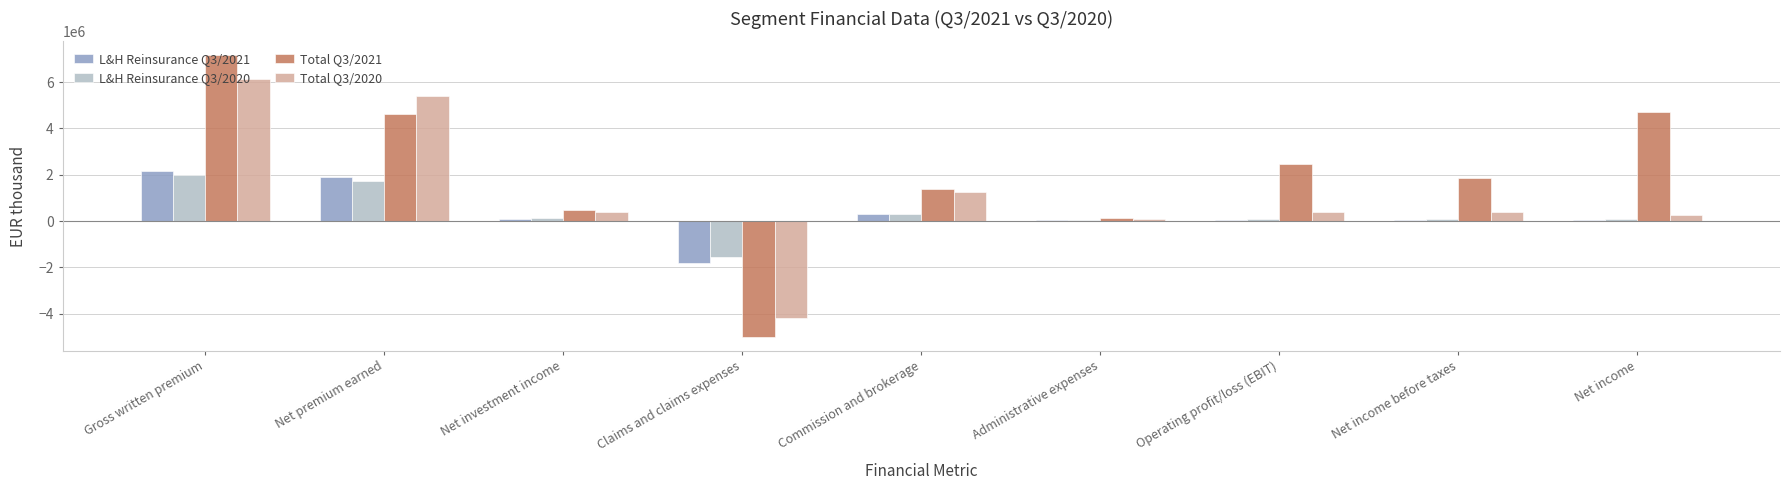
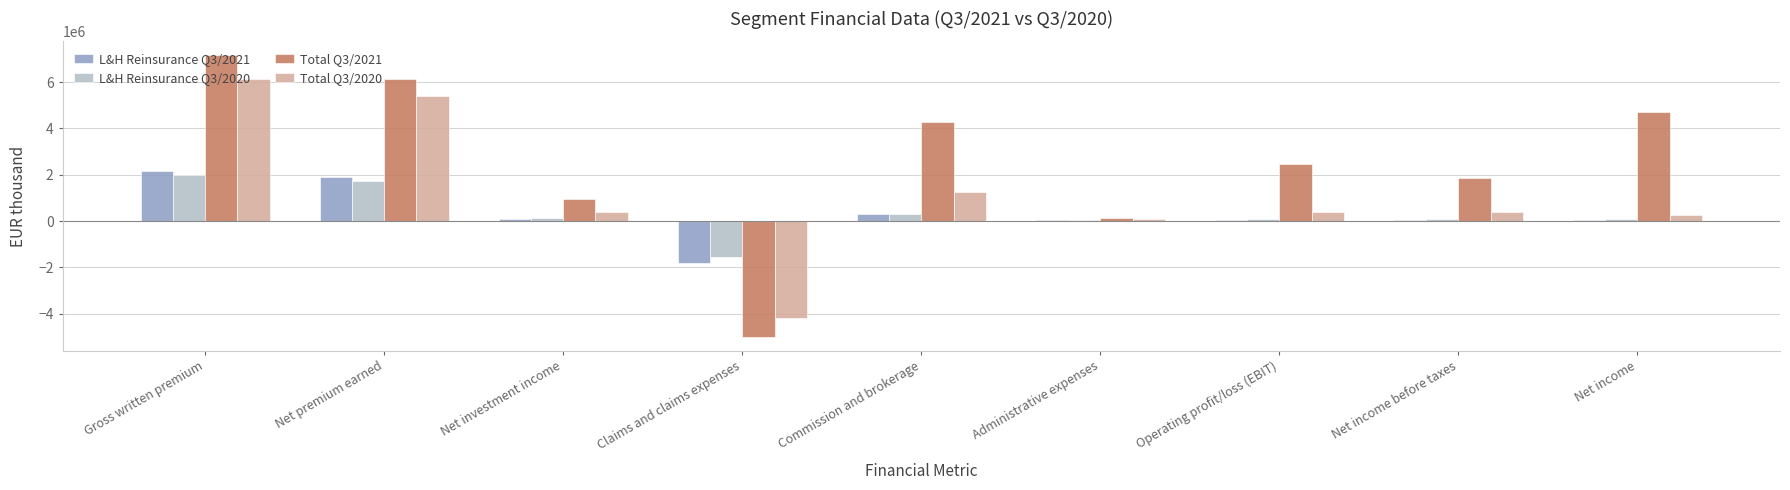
Total Q3/2021, Net premium earned: 4600000 -> 6100000
Total Q3/2021, Net investment income: 500000 -> 900000
Total Q3/2021, Commission and brokerage: 1400000 -> 4300000
